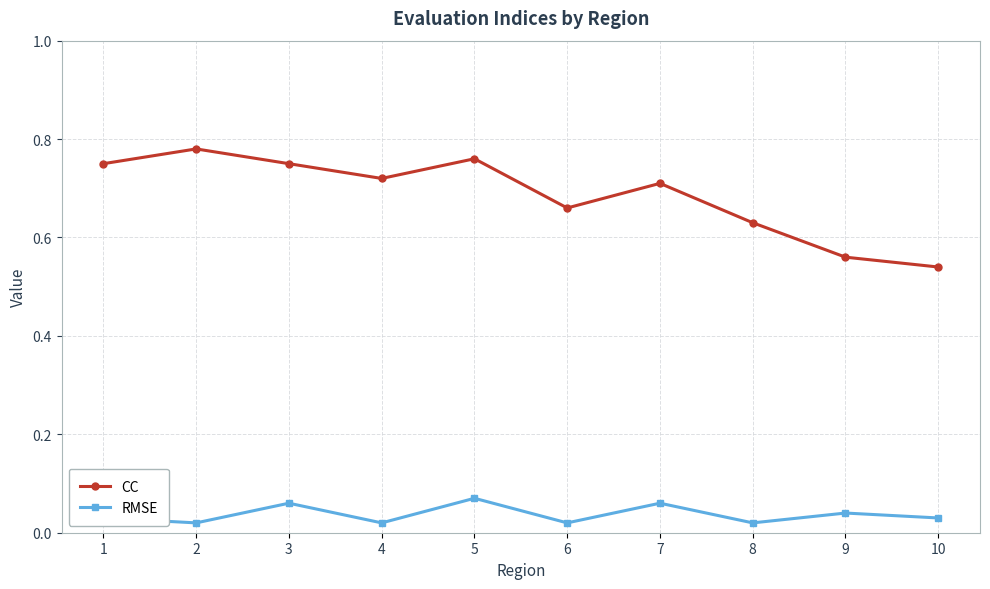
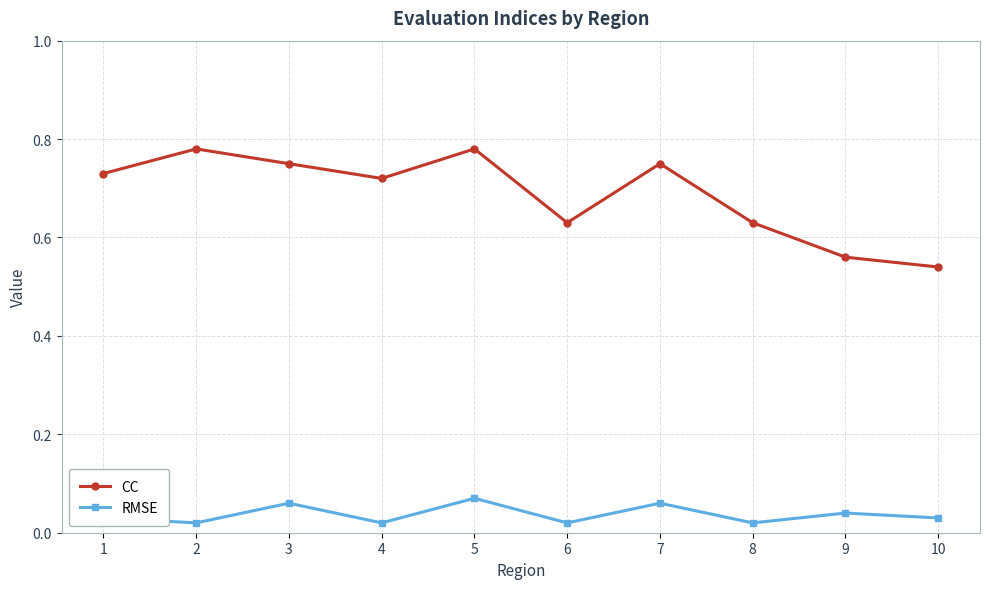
CC, 1: 0.75 -> 0.73
CC, 5: 0.76 -> 0.78
CC, 6: 0.66 -> 0.63
CC, 7: 0.71 -> 0.75
